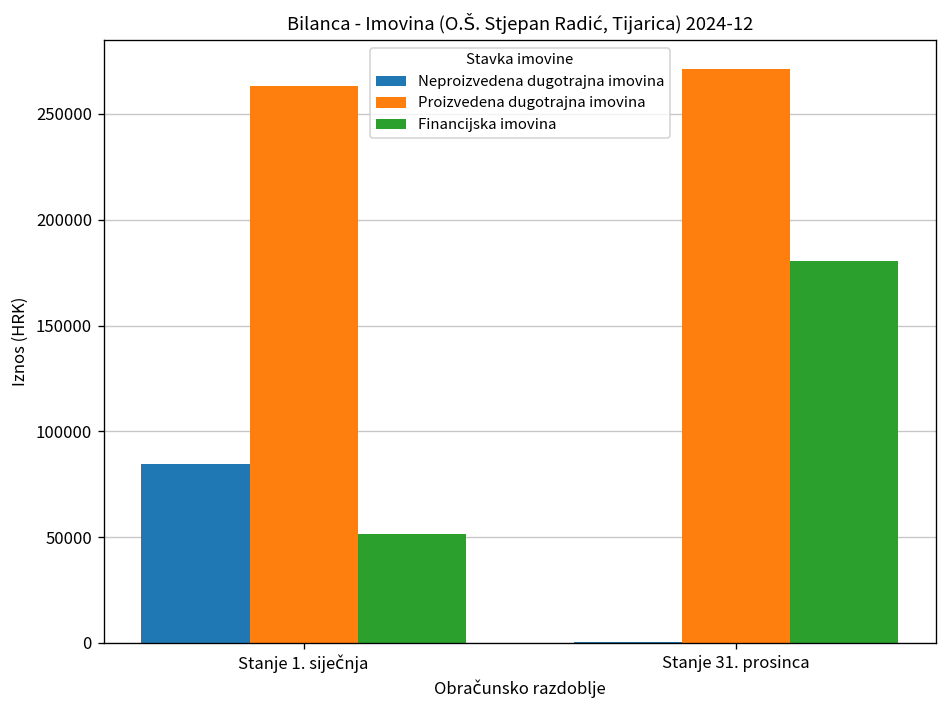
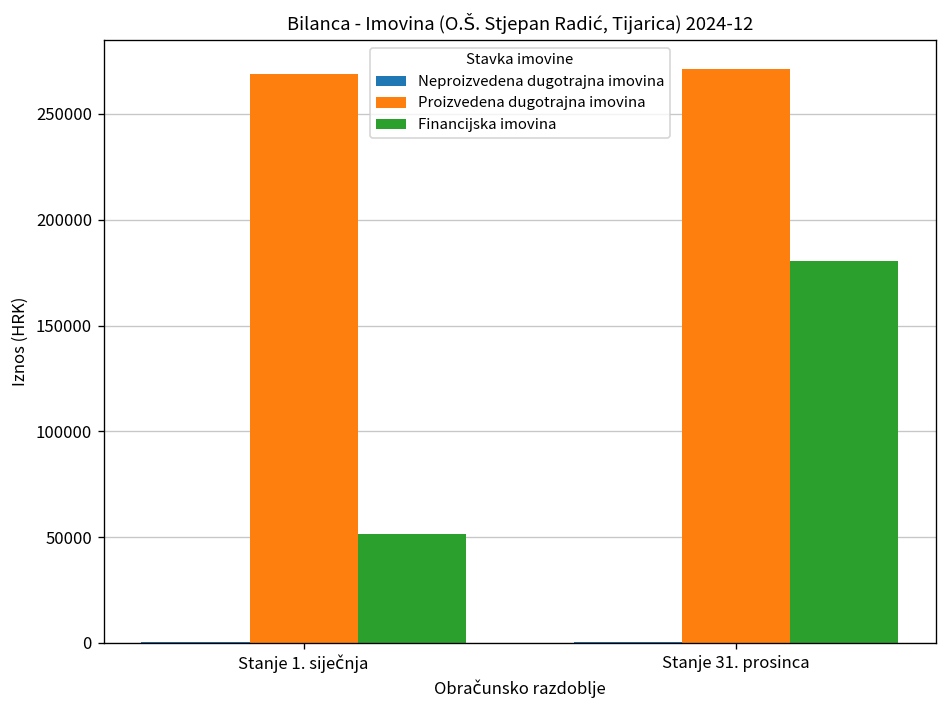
Neproizvedena dugotrajna imovina, Stanje 1. siječnja: 85000 -> 0
Proizvedena dugotrajna imovina, Stanje 1. siječnja: 263000 -> 269000
